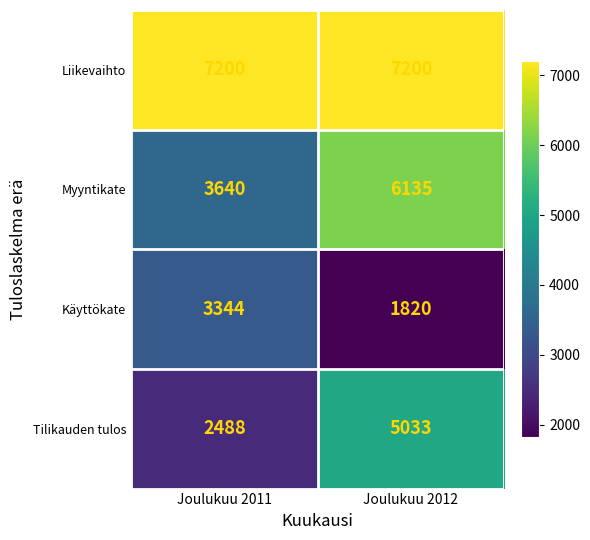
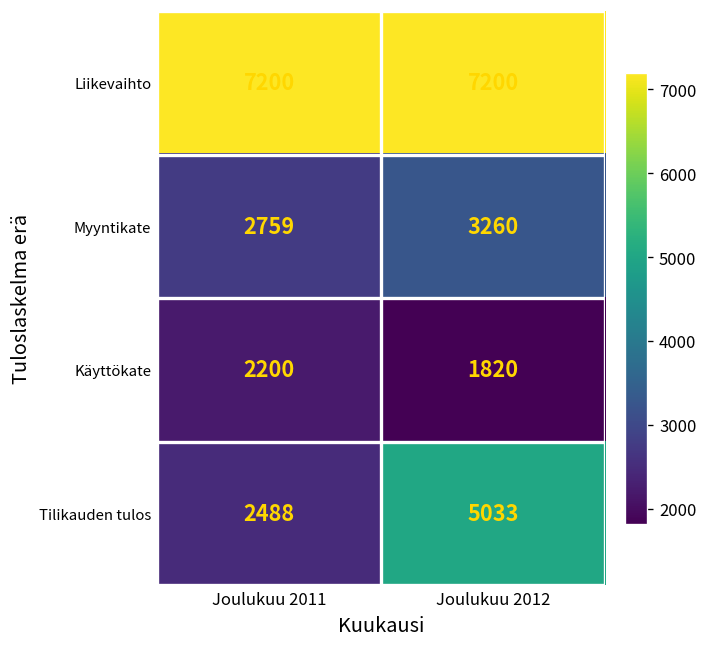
Myyntikate, Joulukuu 2011: 3640 -> 2759
Myyntikate, Joulukuu 2012: 6135 -> 3260
Käyttökate, Joulukuu 2011: 3344 -> 2200
